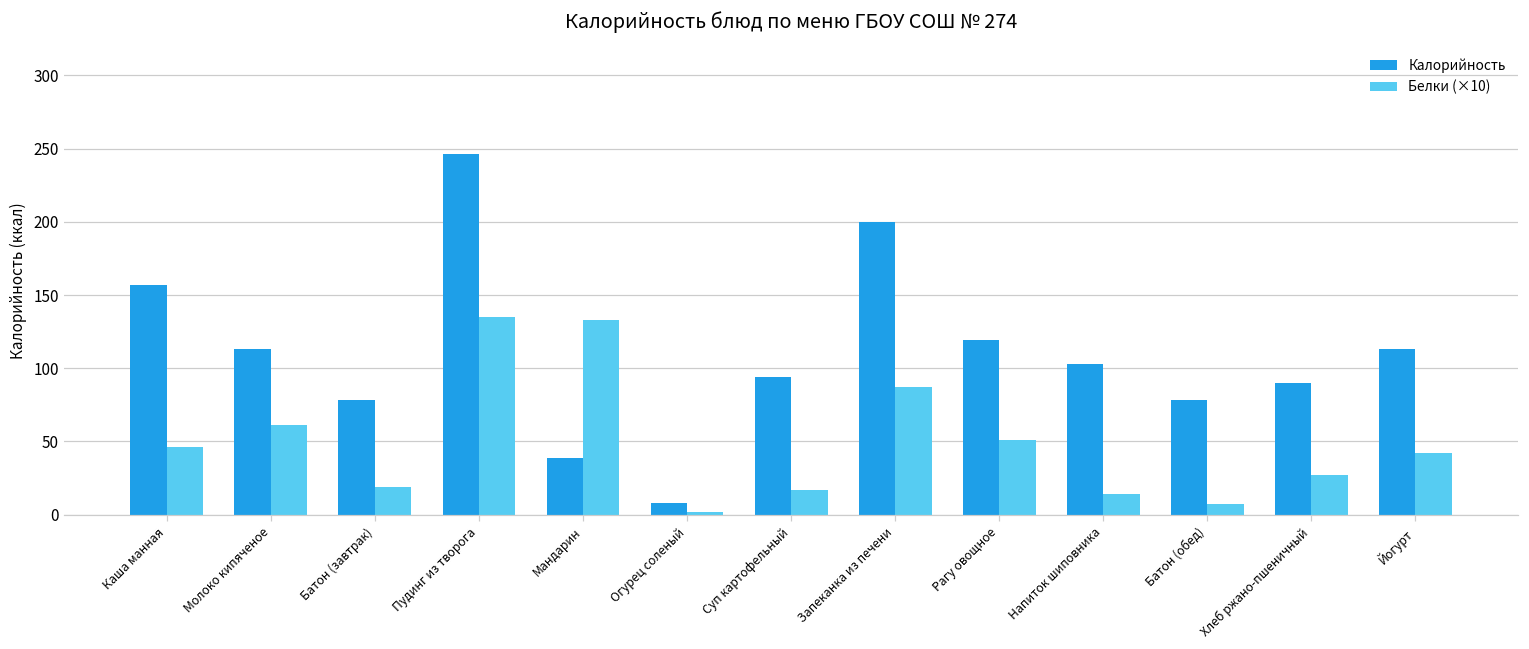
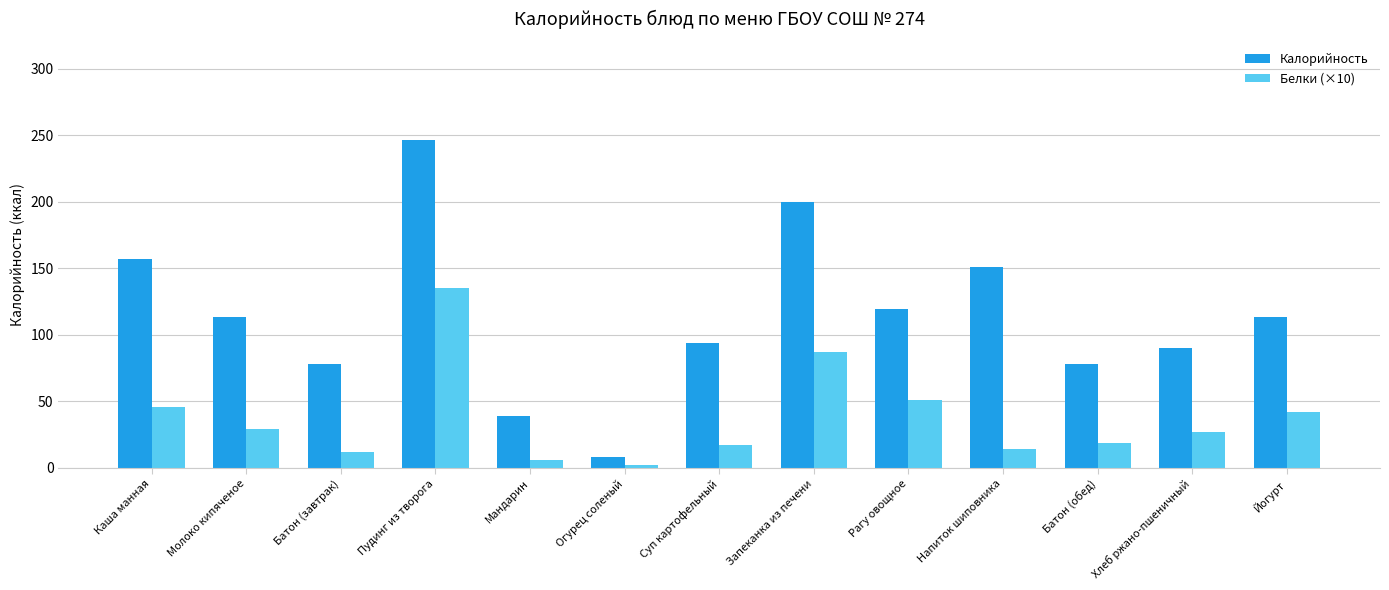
Белки (×10), Молоко кипяченое: 61 -> 29
Белки (×10), Батон (завтрак): 19 -> 12
Белки (×10), Мандарин: 133 -> 6
Калорийность, Напиток шиповника: 103 -> 151
Белки (×10), Батон (обед): 7 -> 19
